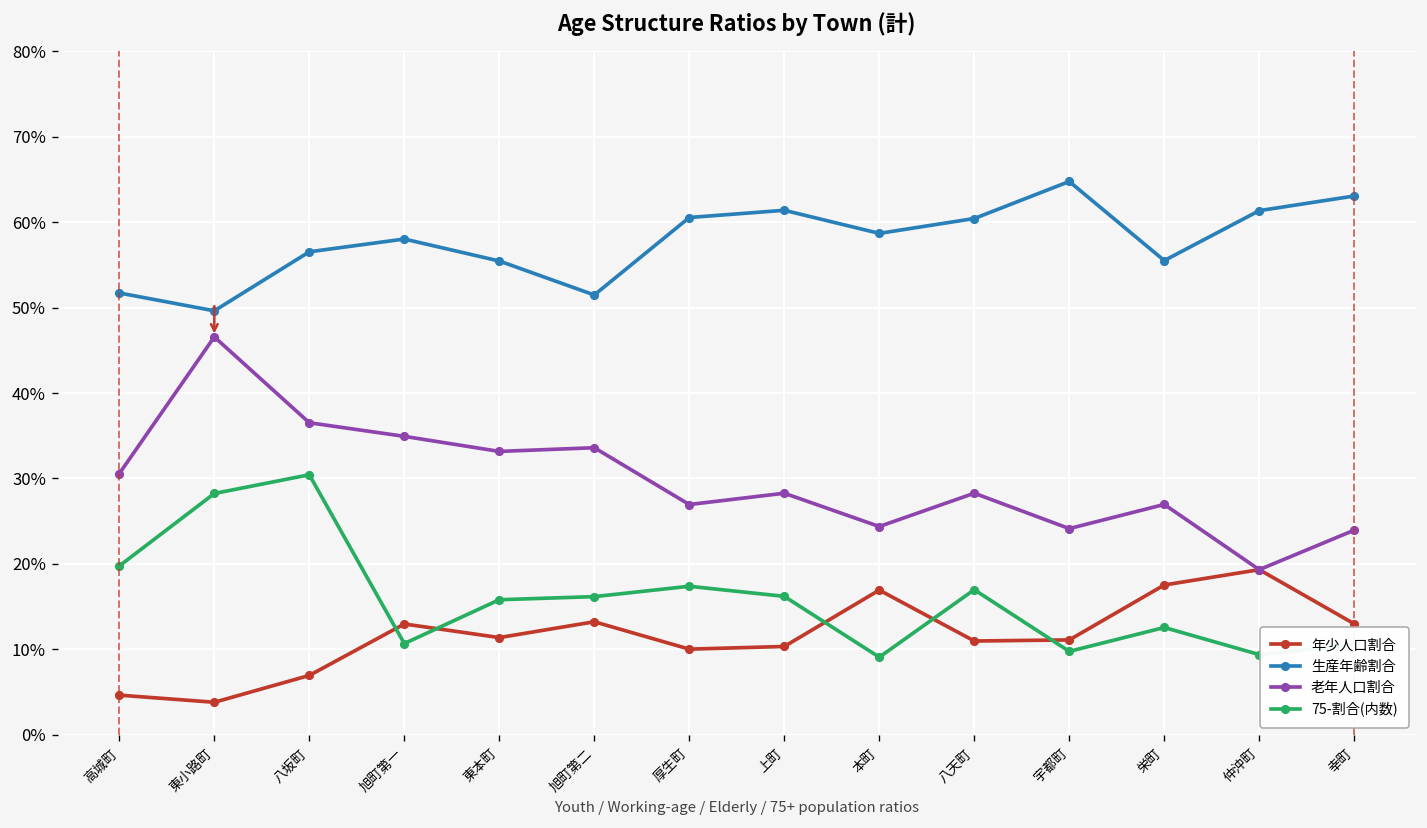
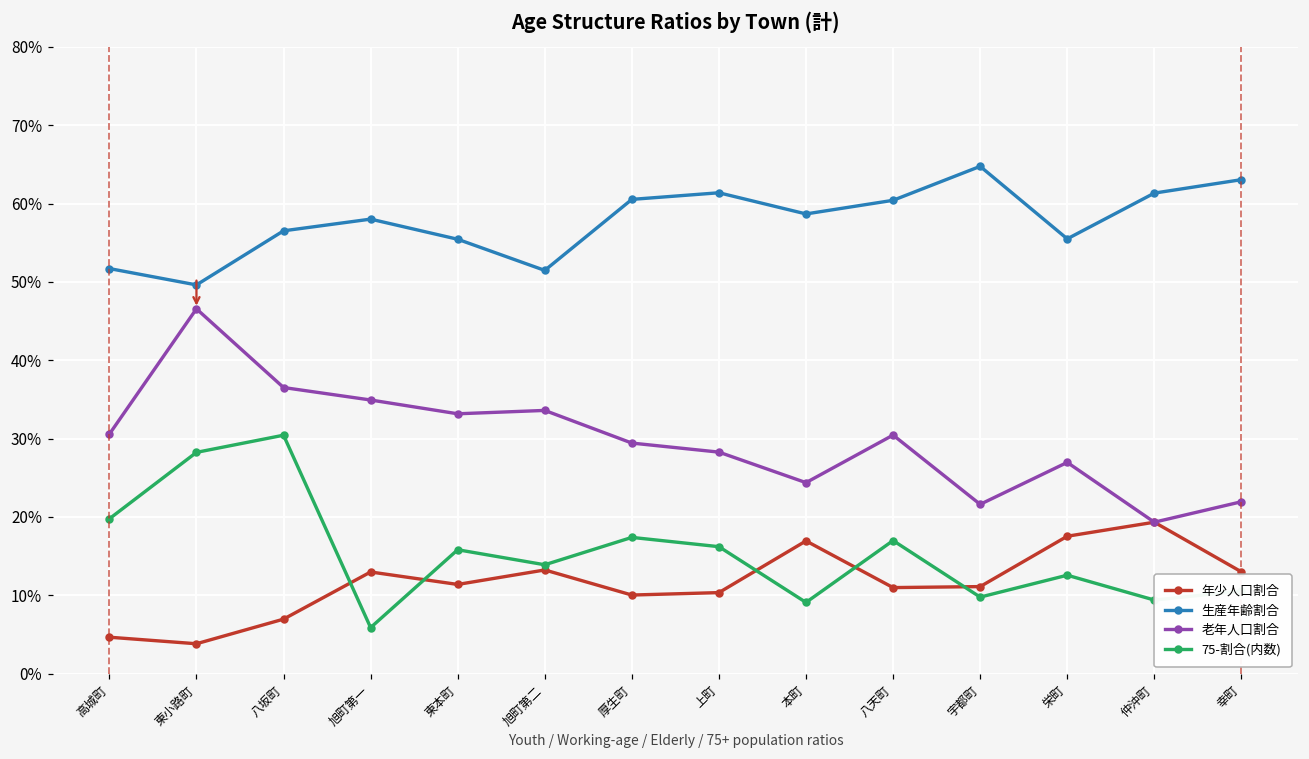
75-割合(内数), 旭町第一: 11% -> 6%
75-割合(内数), 旭町第二: 16% -> 14%
老年人口割合, 厚生町: 27% -> 29%
老年人口割合, 八天町: 28% -> 30%
老年人口割合, 宇都町: 24% -> 22%
老年人口割合, 幸町: 24% -> 22%
